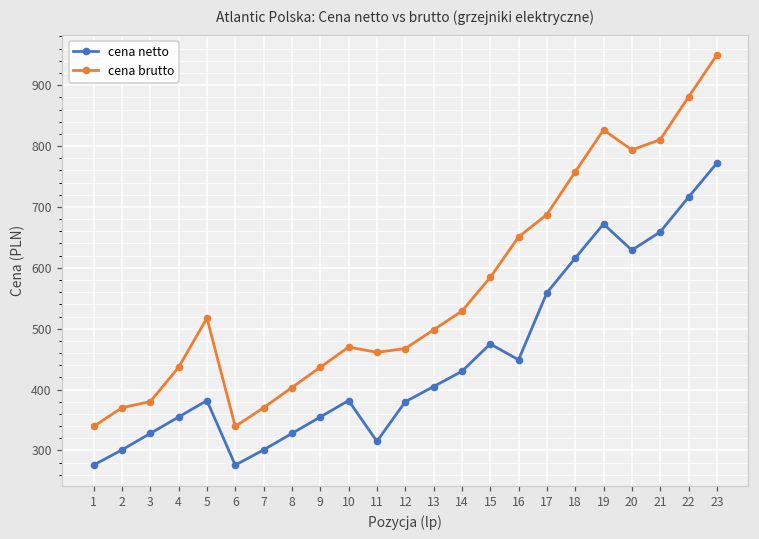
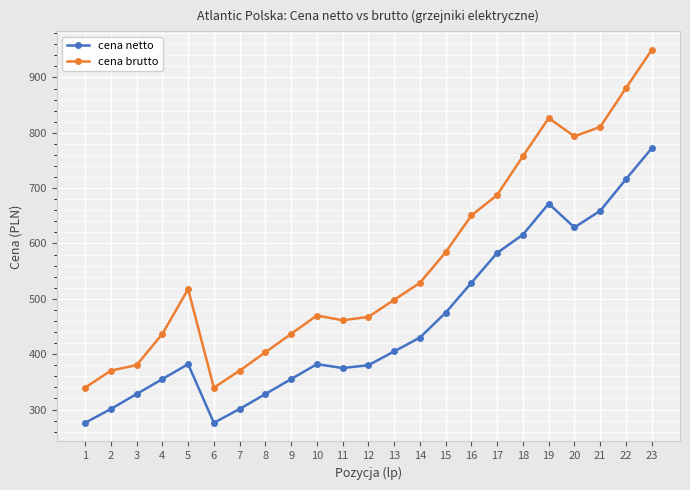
cena netto, 11: 320 -> 380
cena netto, 16: 450 -> 530
cena netto, 17: 560 -> 580
